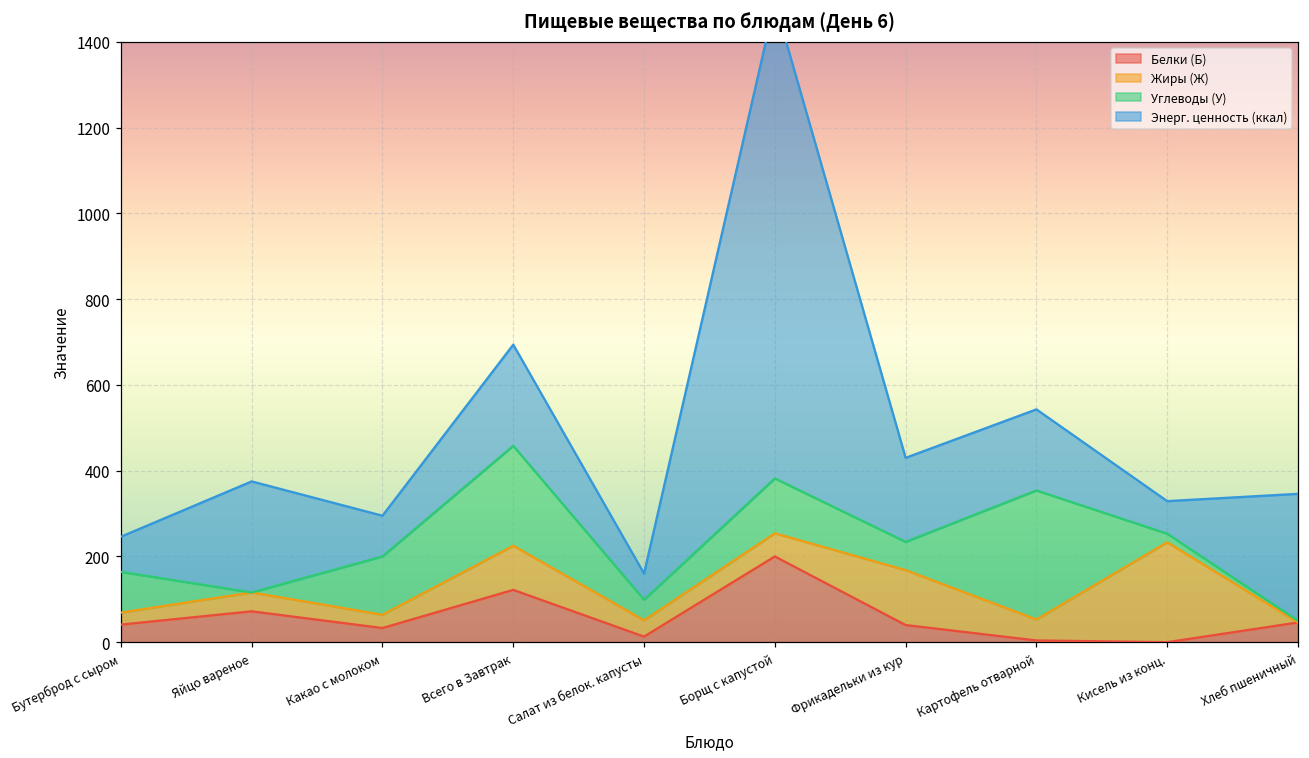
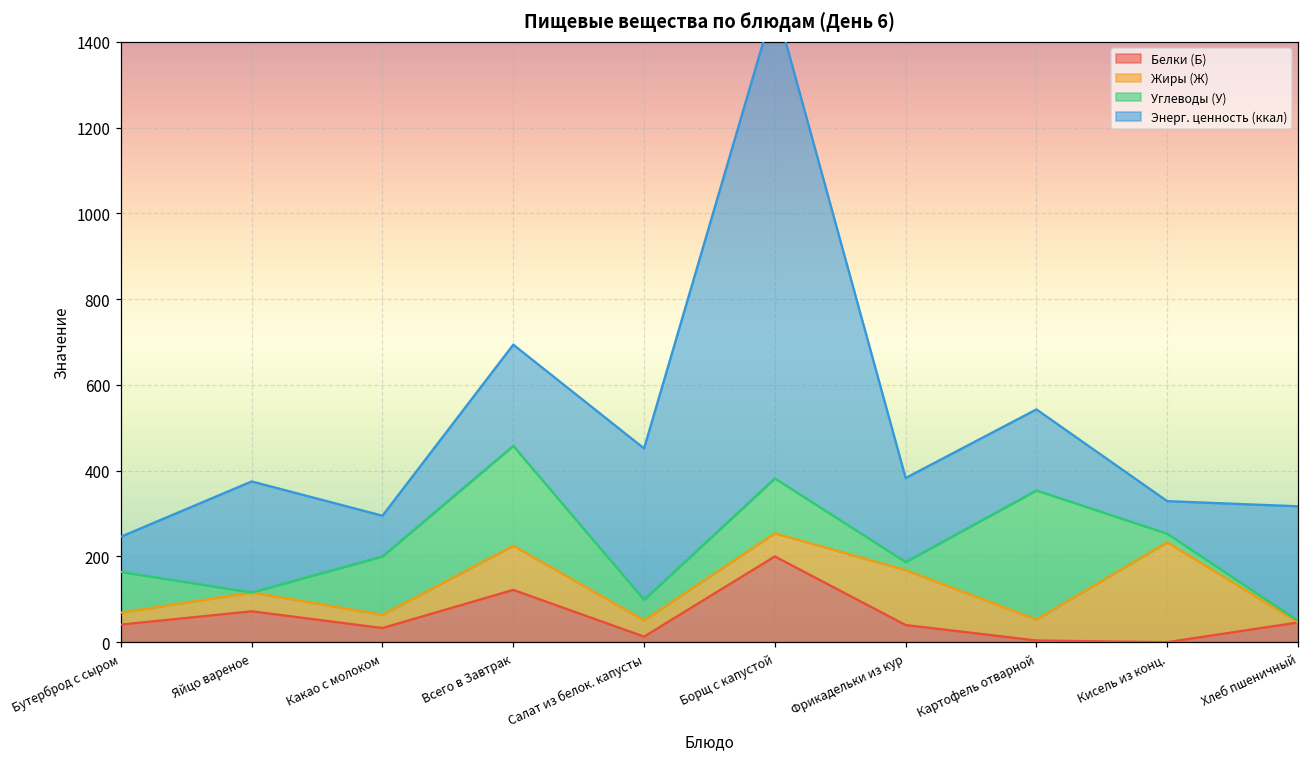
Энерг. ценность (ккал), Салат из белок. капусты: 60 -> 350
Углеводы (У), Фрикадельки из кур: 70 -> 20
Энерг. ценность (ккал), Хлеб пшеничный: 300 -> 270
